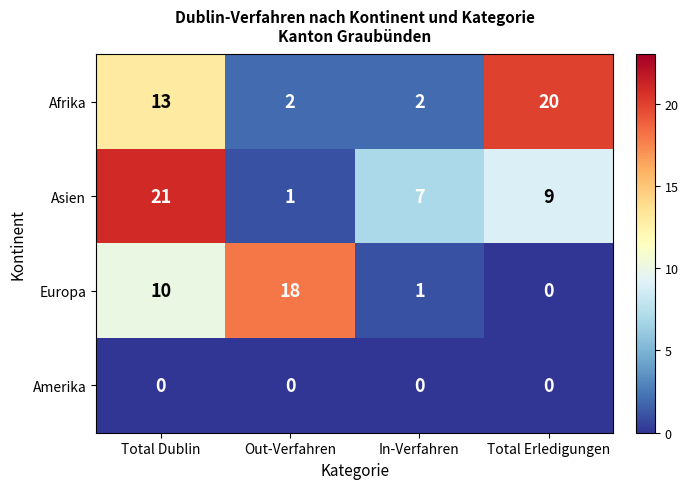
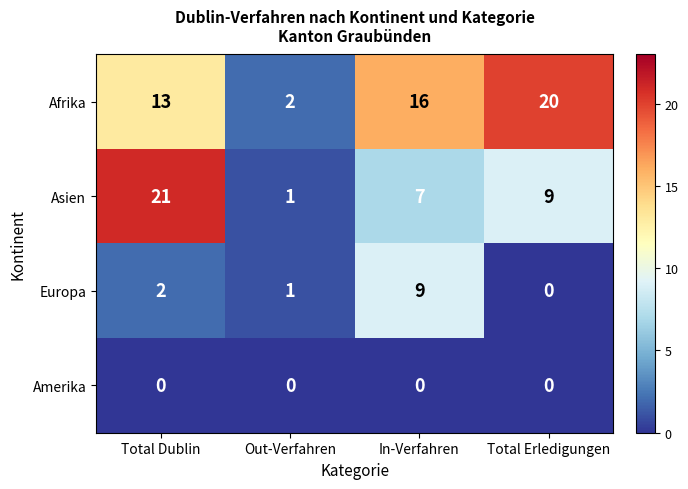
Afrika, In-Verfahren: 2 -> 16
Europa, Total Dublin: 10 -> 2
Europa, Out-Verfahren: 18 -> 1
Europa, In-Verfahren: 1 -> 9
